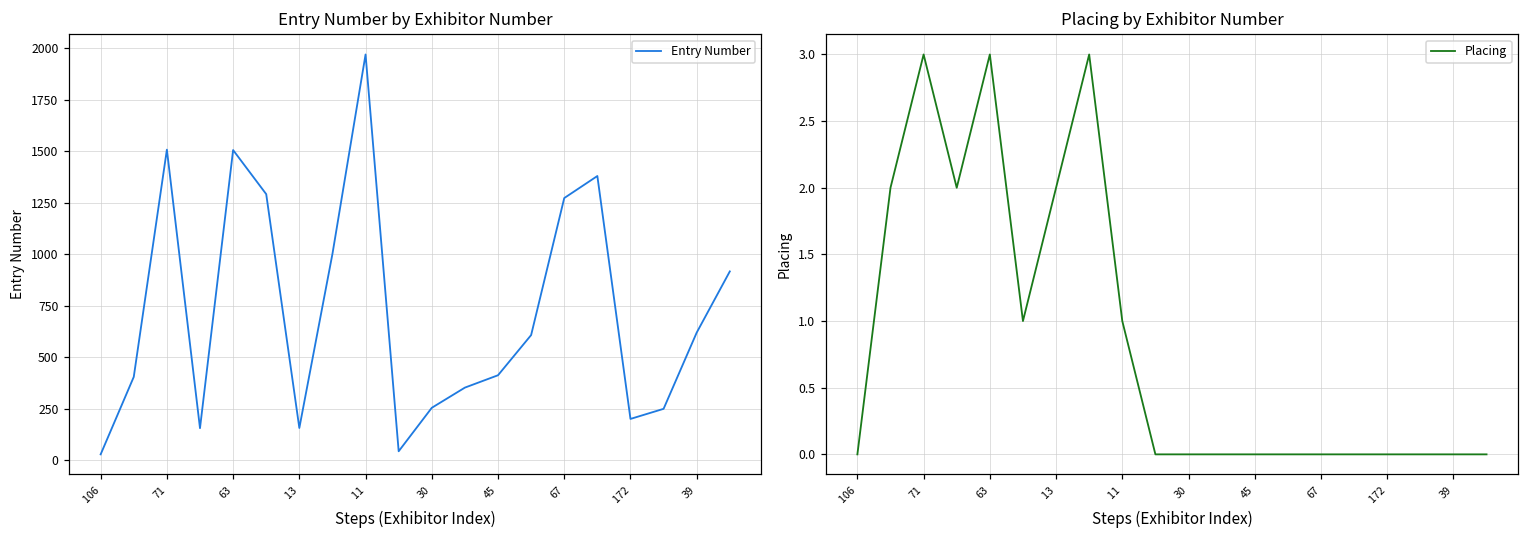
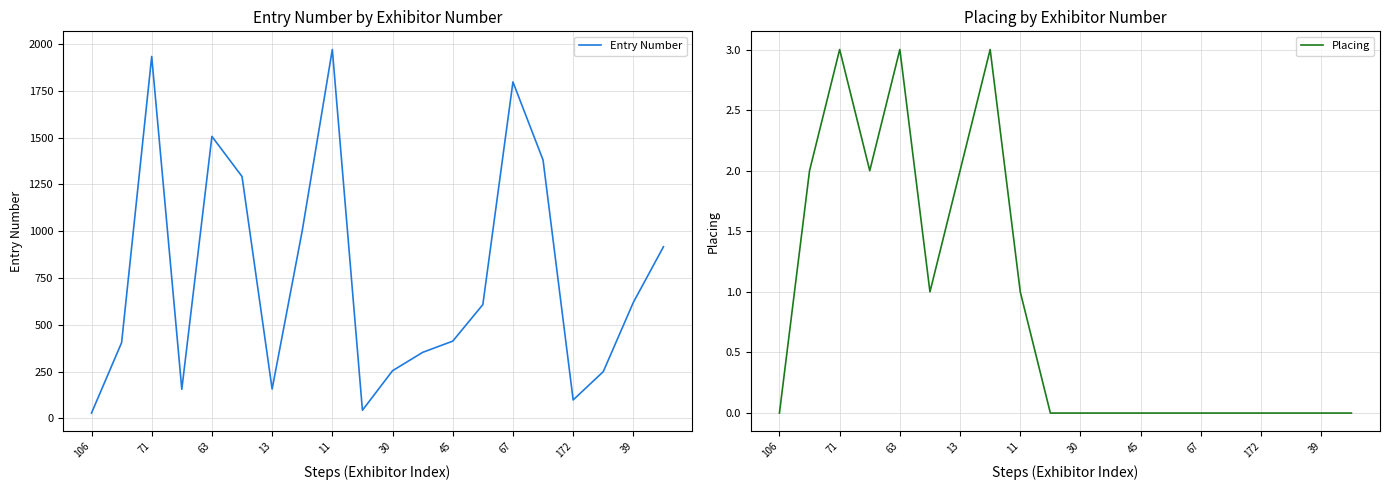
Entry Number by Exhibitor Number, 71: 1510 -> 1930
Entry Number by Exhibitor Number, 67: 1270 -> 1800
Entry Number by Exhibitor Number, 172: 200 -> 100
